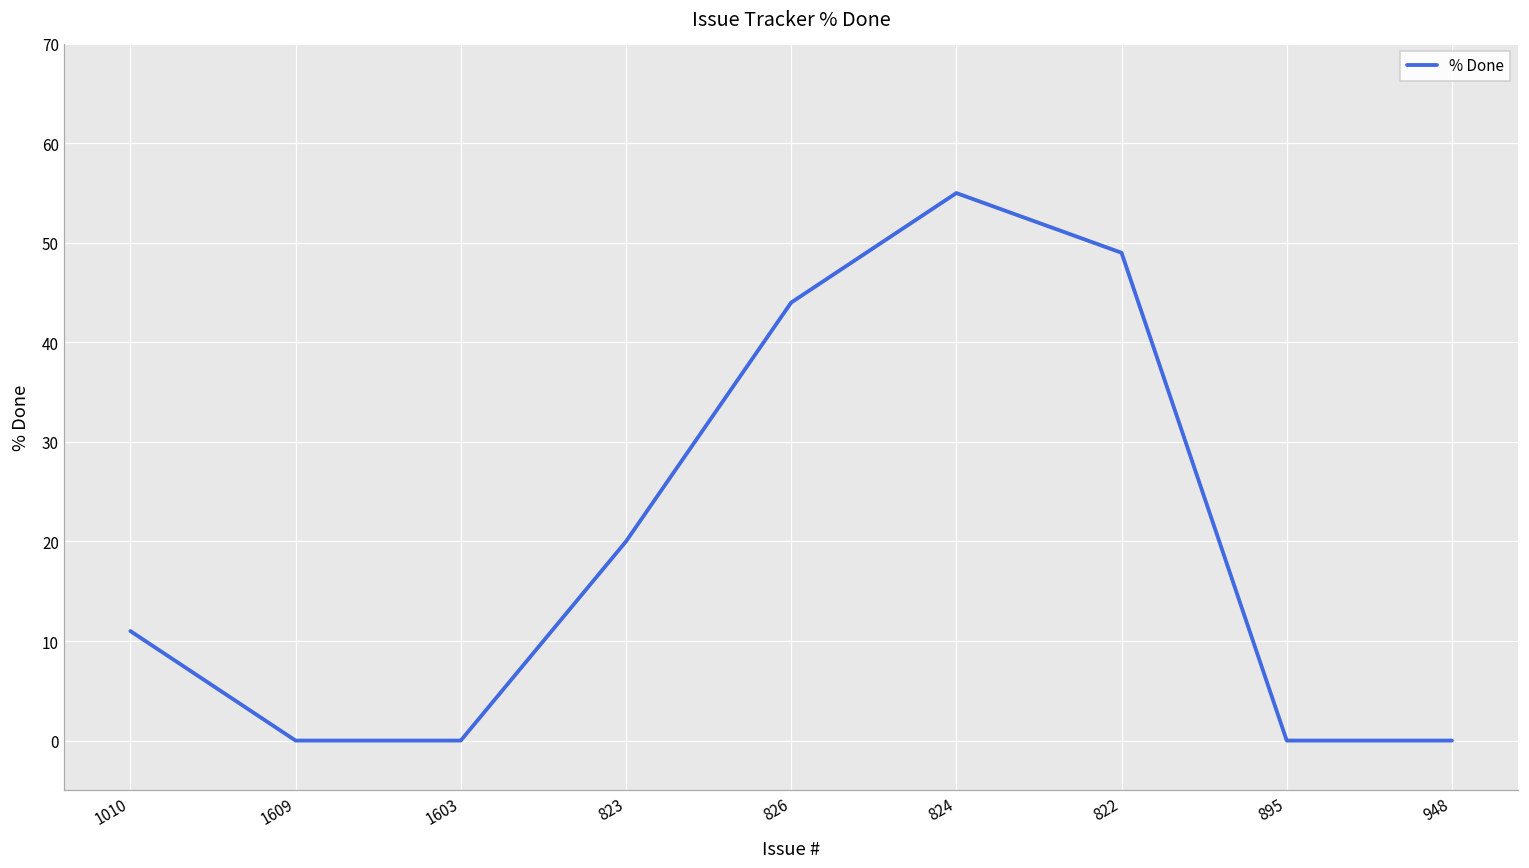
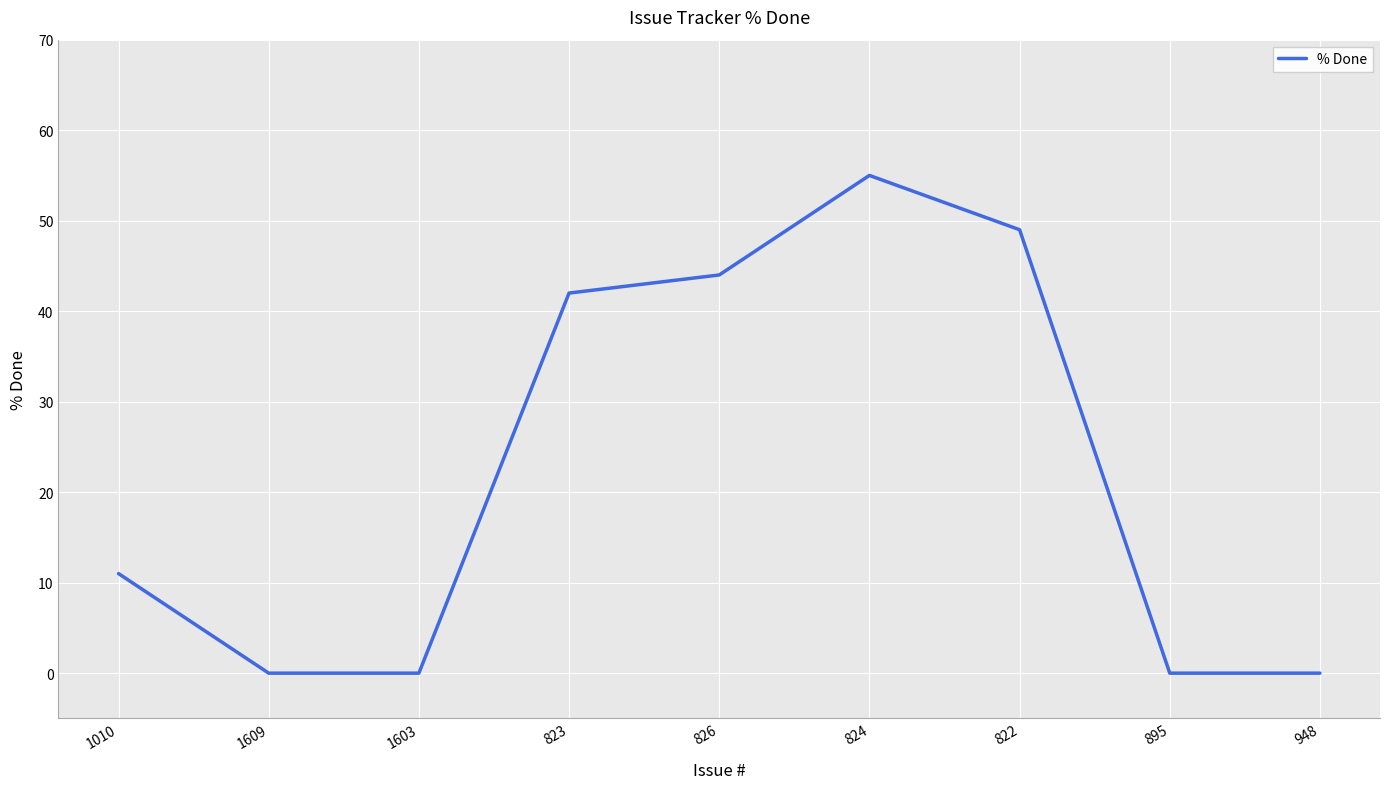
823: 20 -> 42
